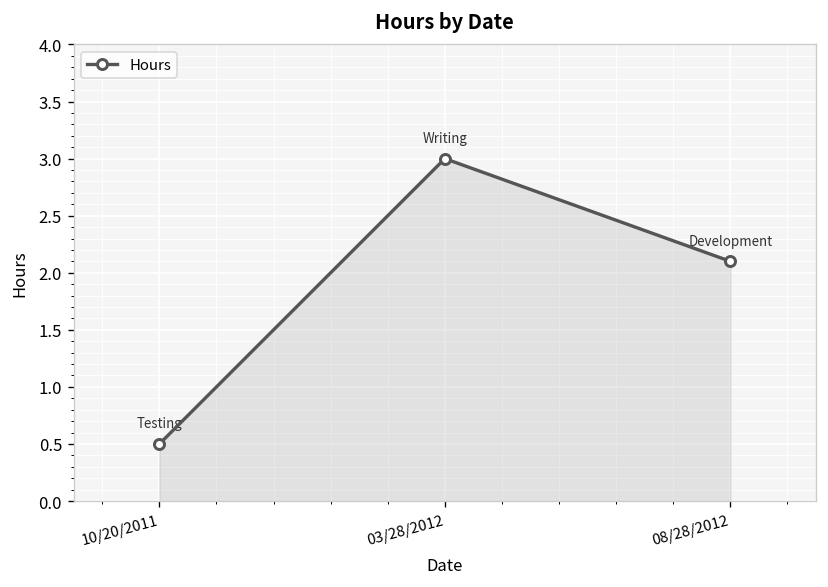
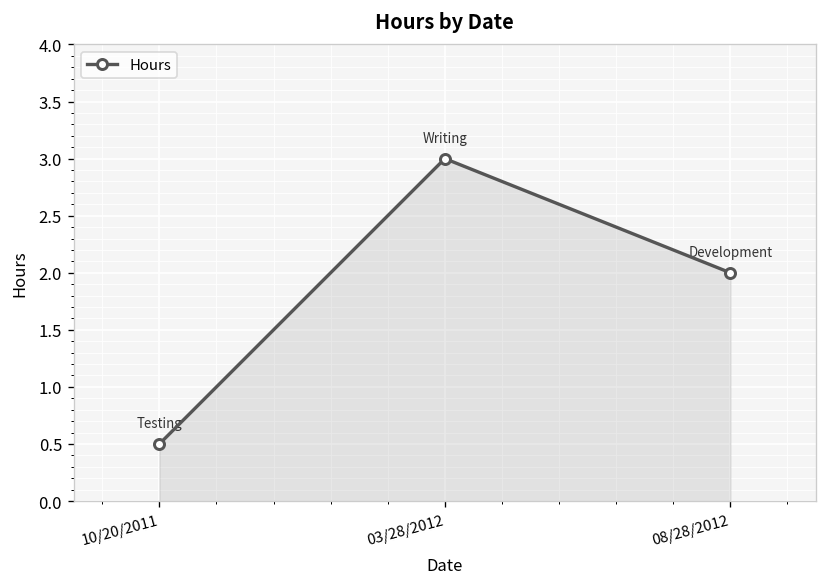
08/28/2012: 2.1 -> 2.0
